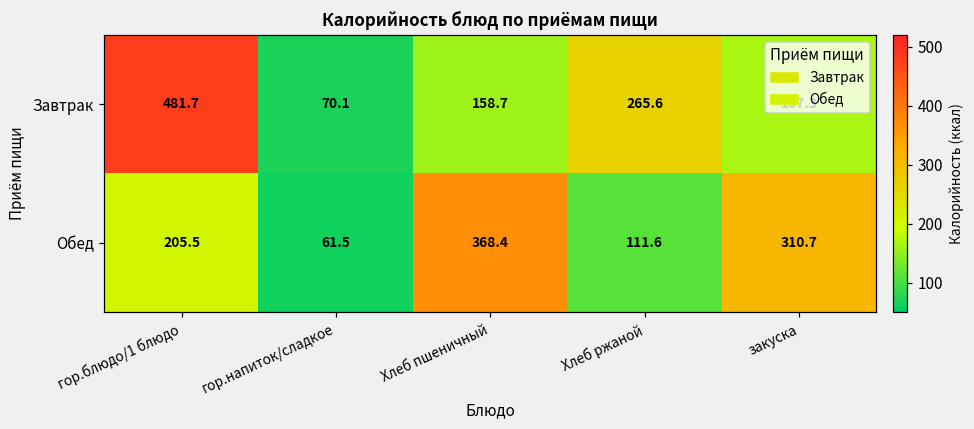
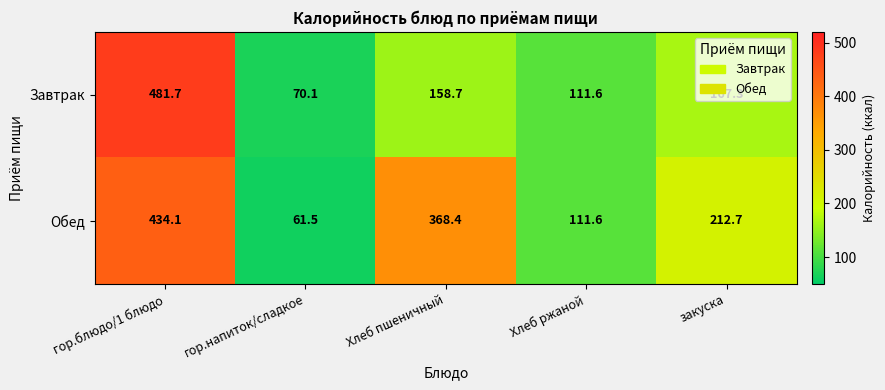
Завтрак, Хлеб ржаной: 265.6 -> 111.6
Обед, гор.блюдо/1 блюдо: 205.5 -> 434.1
Обед, закуска: 310.7 -> 212.7
